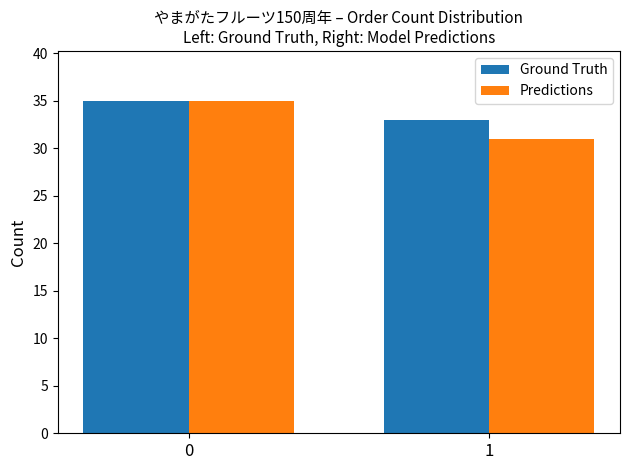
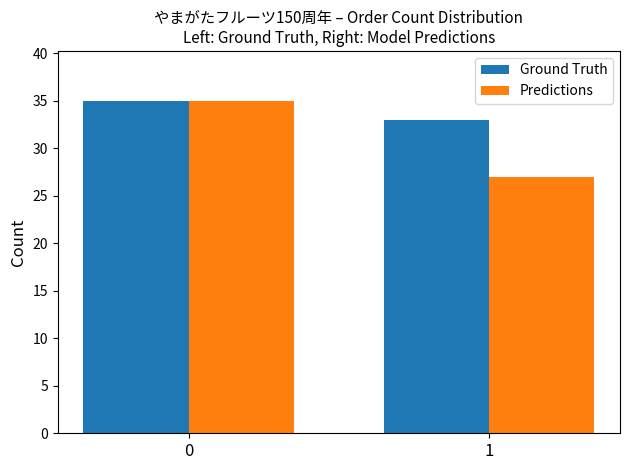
Predictions, 1: 31 -> 27
